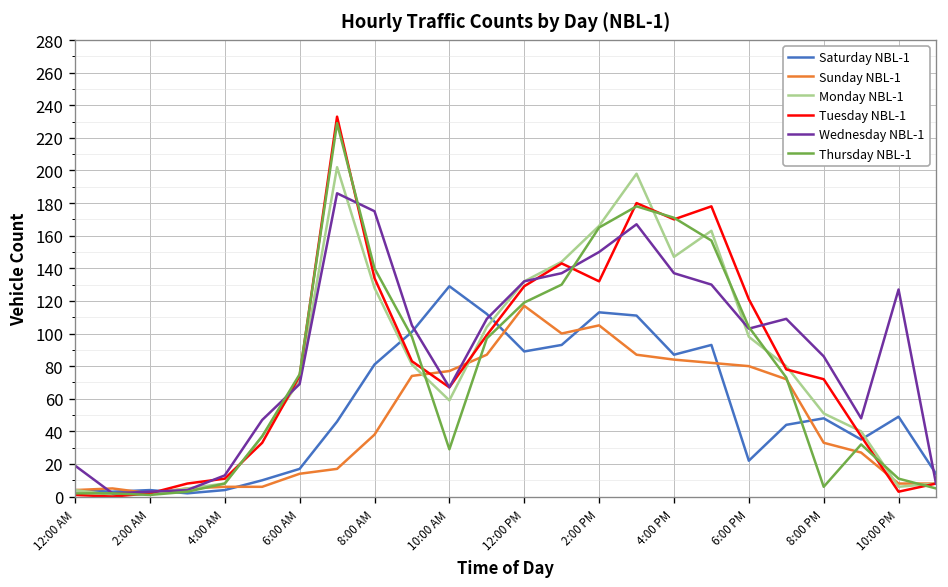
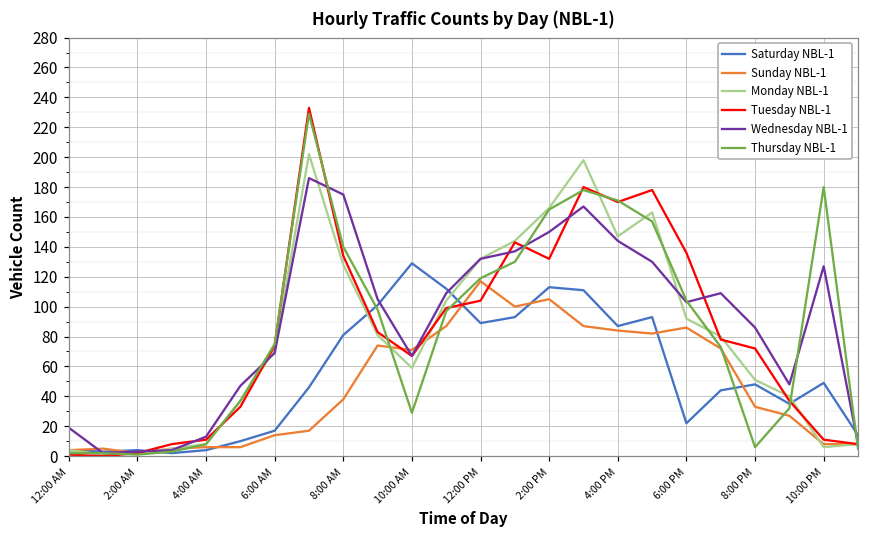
Sunday NBL-1, 10:00 AM: 77 -> 71
Tuesday NBL-1, 12:00 PM: 129 -> 104
Wednesday NBL-1, 4:00 PM: 137 -> 144
Sunday NBL-1, 6:00 PM: 80 -> 86
Monday NBL-1, 6:00 PM: 98 -> 92
Tuesday NBL-1, 6:00 PM: 121 -> 136
Tuesday NBL-1, 10:00 PM: 3 -> 11
Thursday NBL-1, 10:00 PM: 11 -> 180
